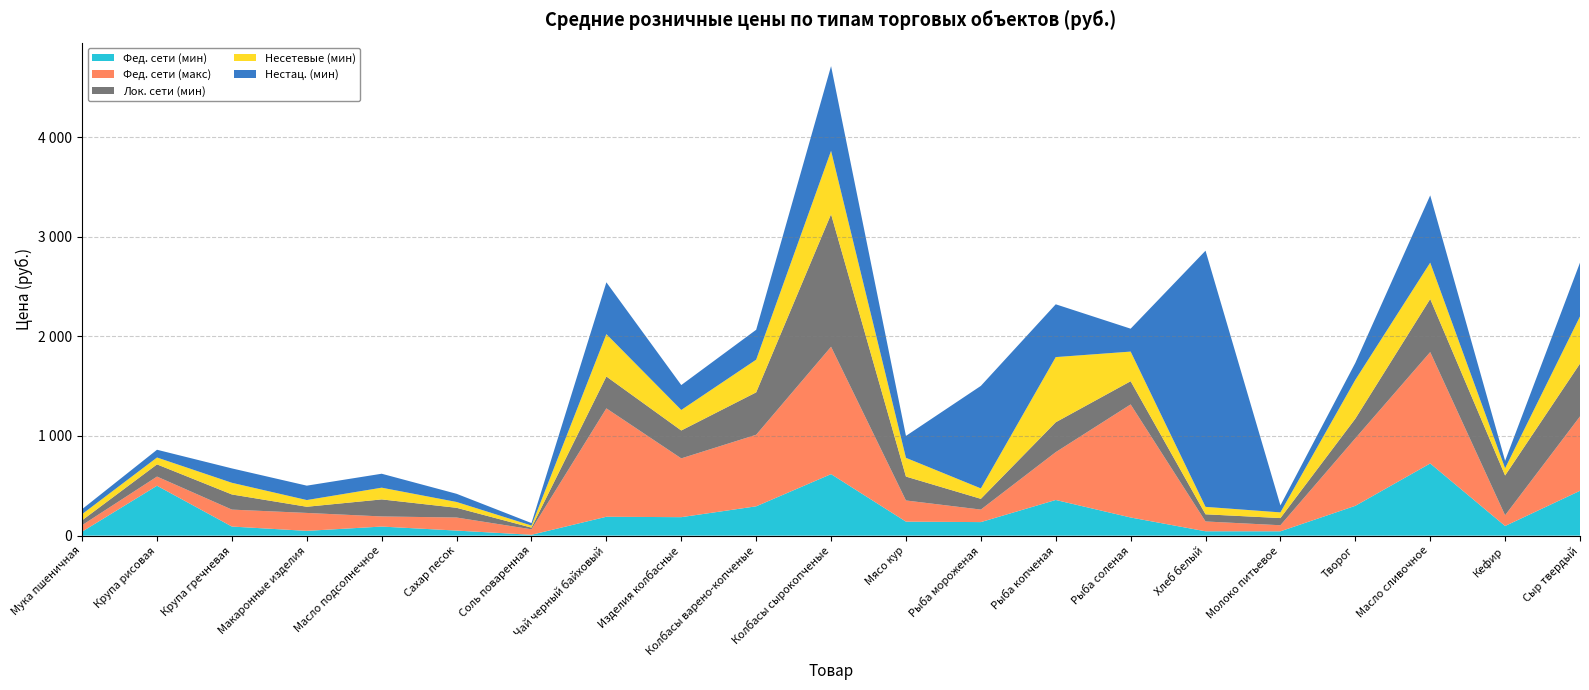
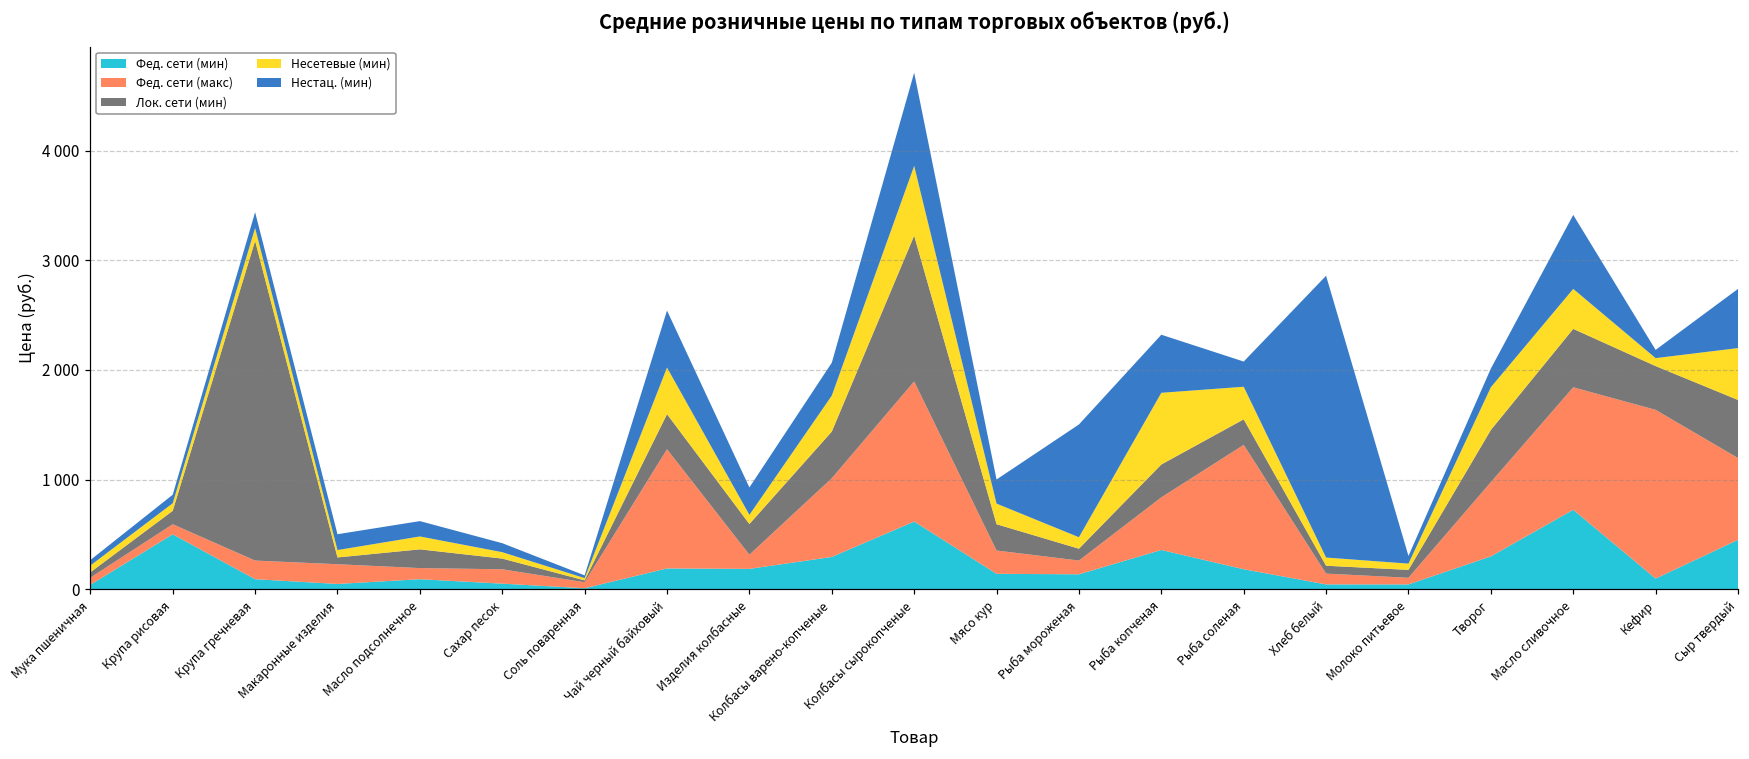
Лок. сети (мин), Крупа гречневая: 200 -> 2900
Фед. сети (макс), Изделия колбасные: 600 -> 100
Несетевые (мин), Изделия колбасные: 200 -> 100
Лок. сети (мин), Творог: 200 -> 500
Фед. сети (макс), Кефир: 100 -> 1500
